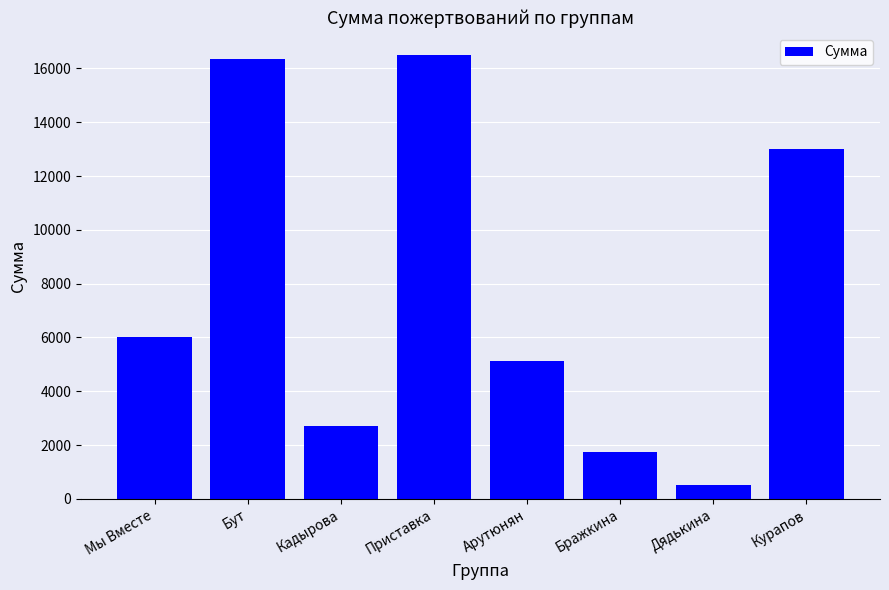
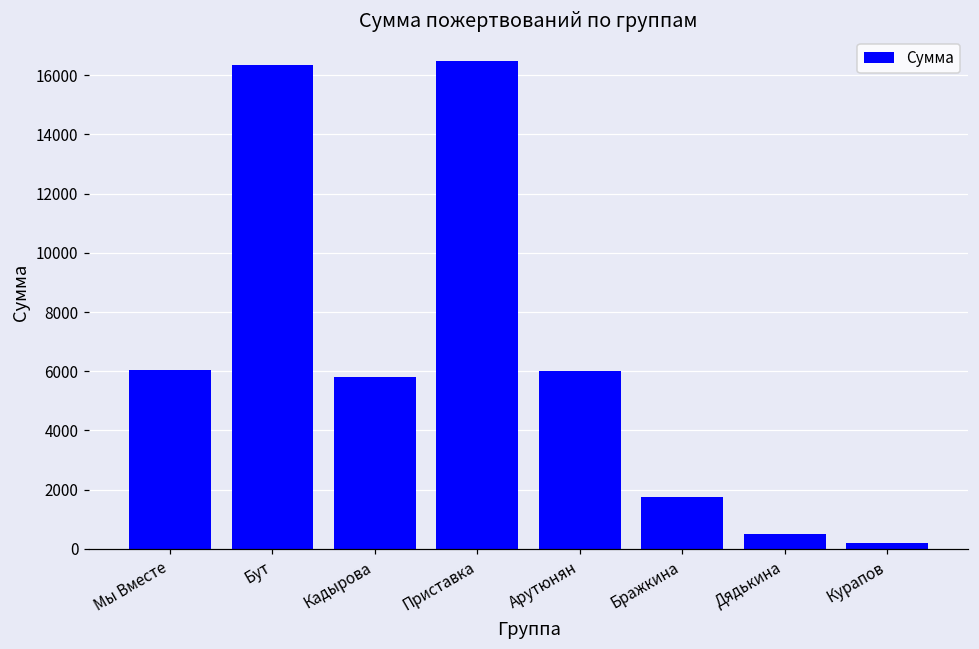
Кадырова: 2700 -> 5800
Арутюнян: 5100 -> 6000
Курапов: 13000 -> 200
